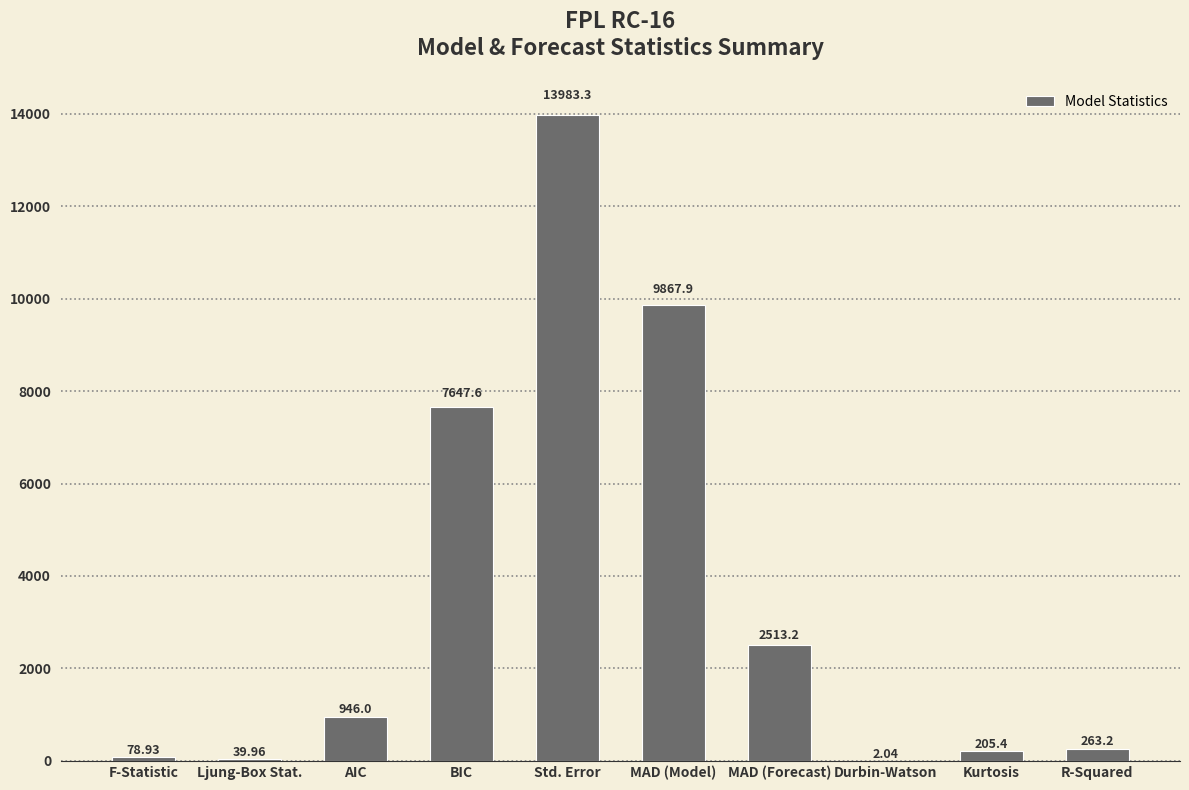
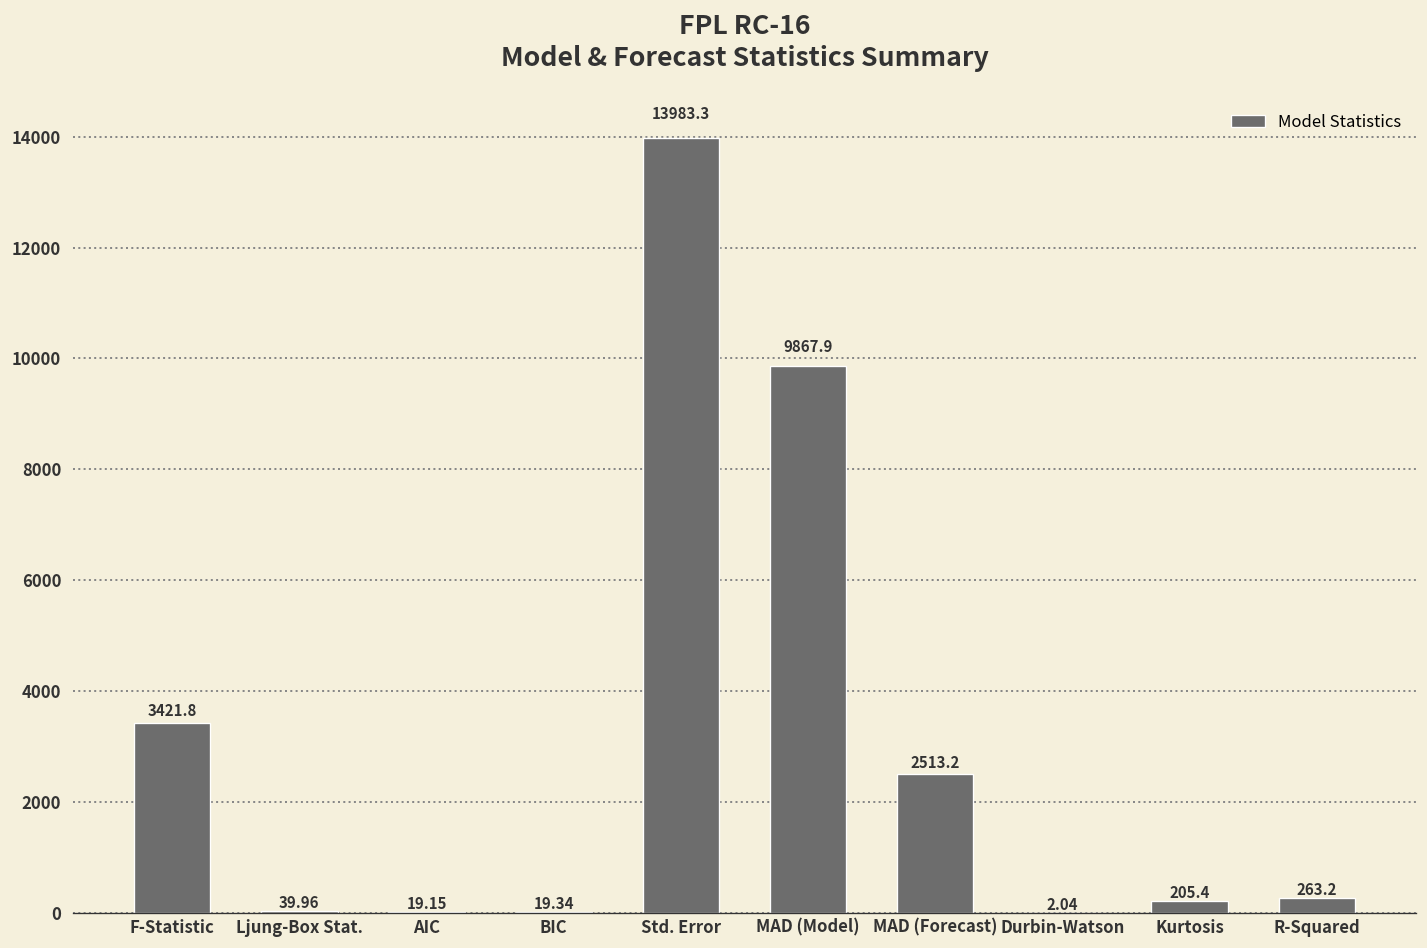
F-Statistic: 78.93 -> 3421.8
AIC: 946.0 -> 19.15
BIC: 7647.6 -> 19.34
